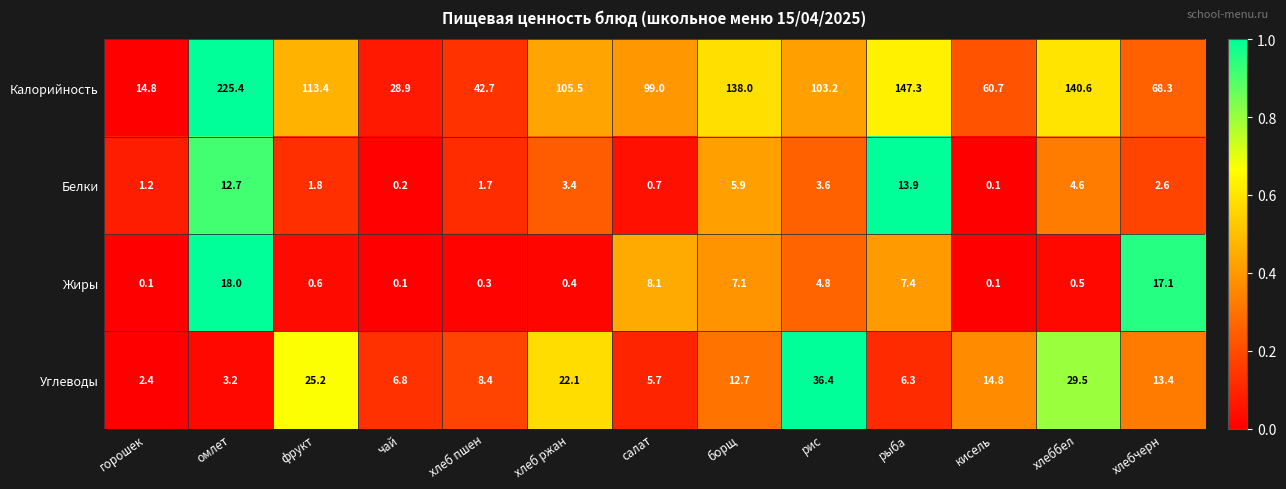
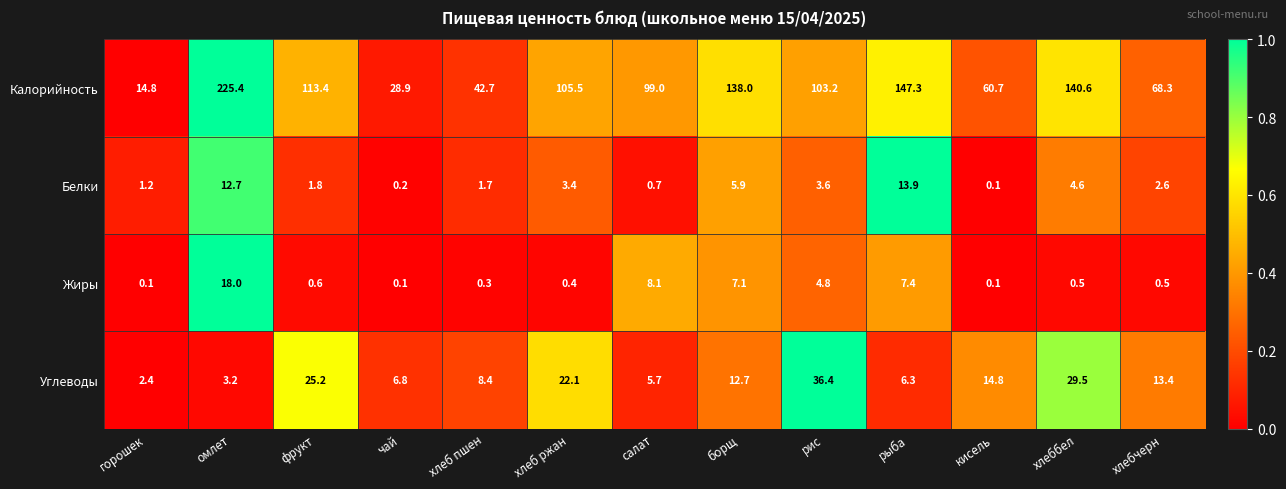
Жиры, хлебчерн: 17.1 -> 0.5
